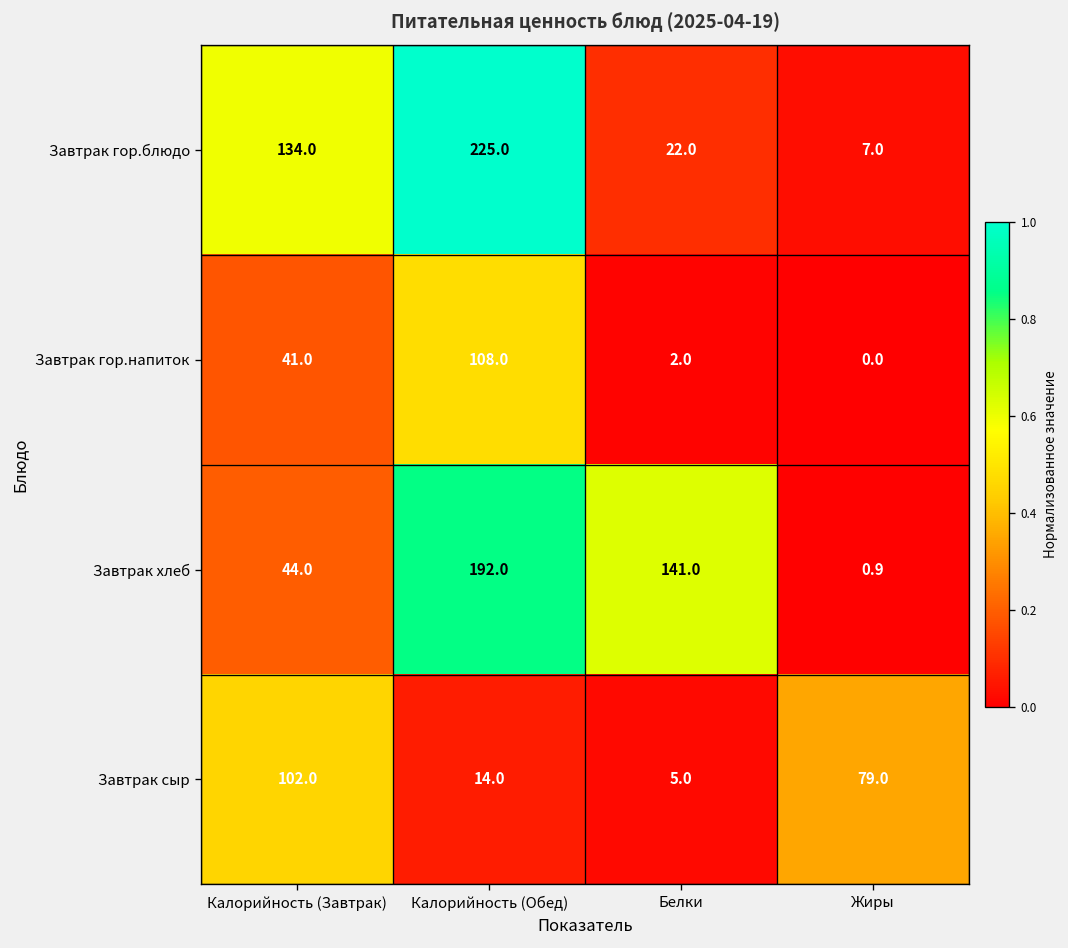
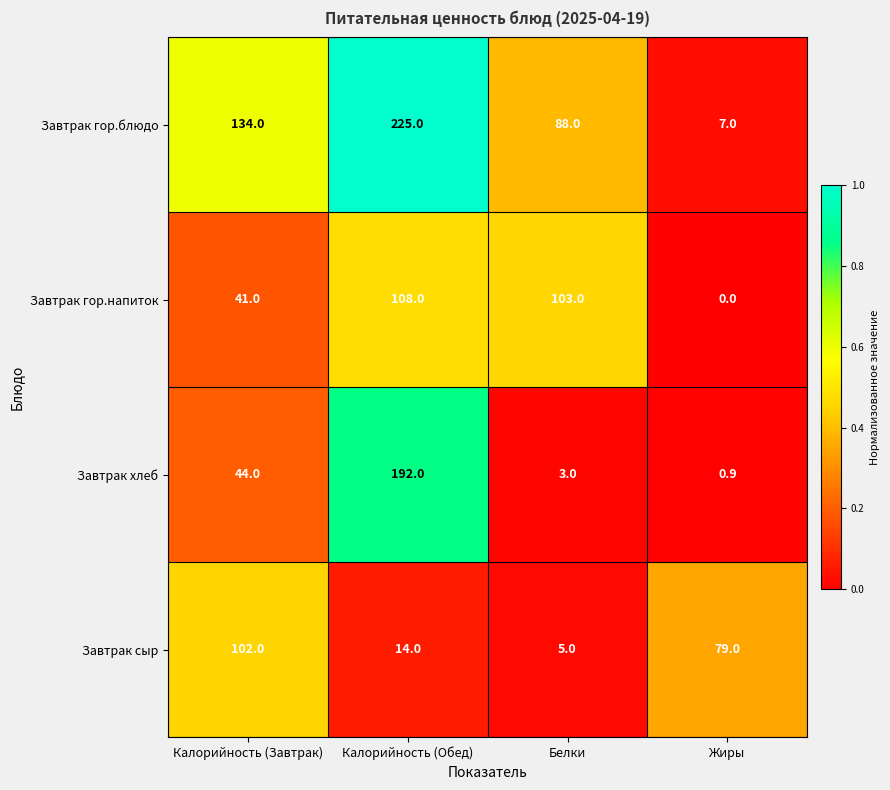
Завтрак гор.блюдо, Белки: 22.0 -> 88.0
Завтрак гор.напиток, Белки: 2.0 -> 103.0
Завтрак хлеб, Белки: 141.0 -> 3.0
